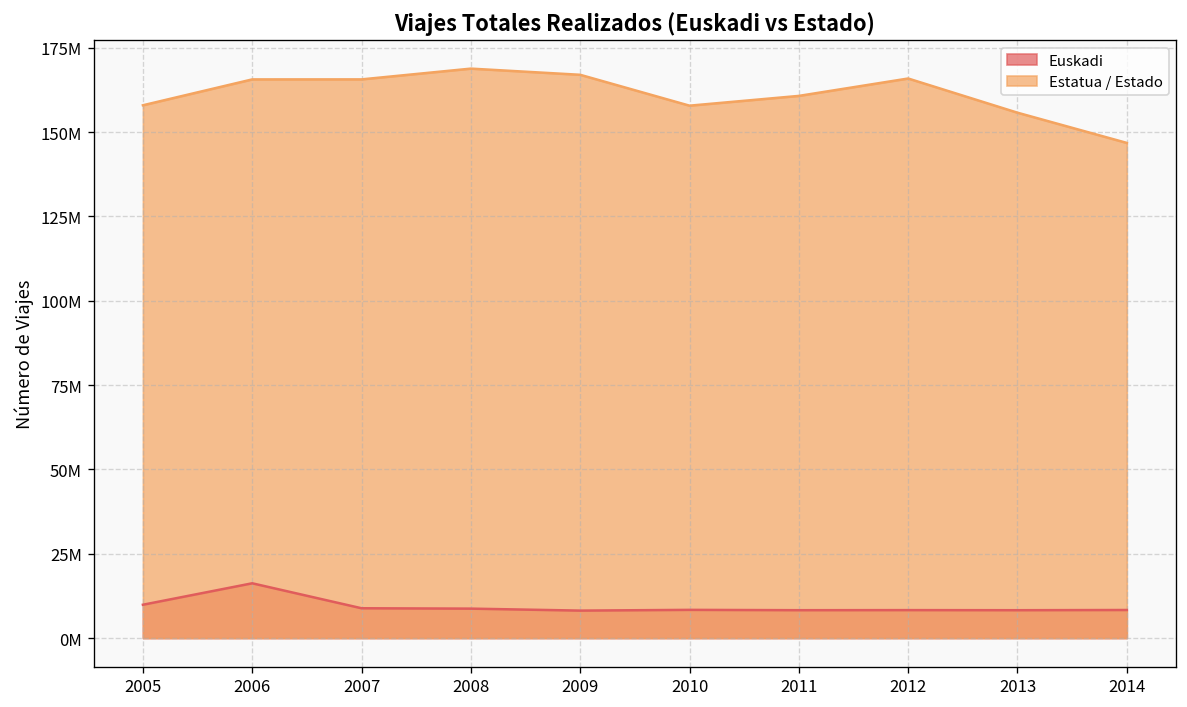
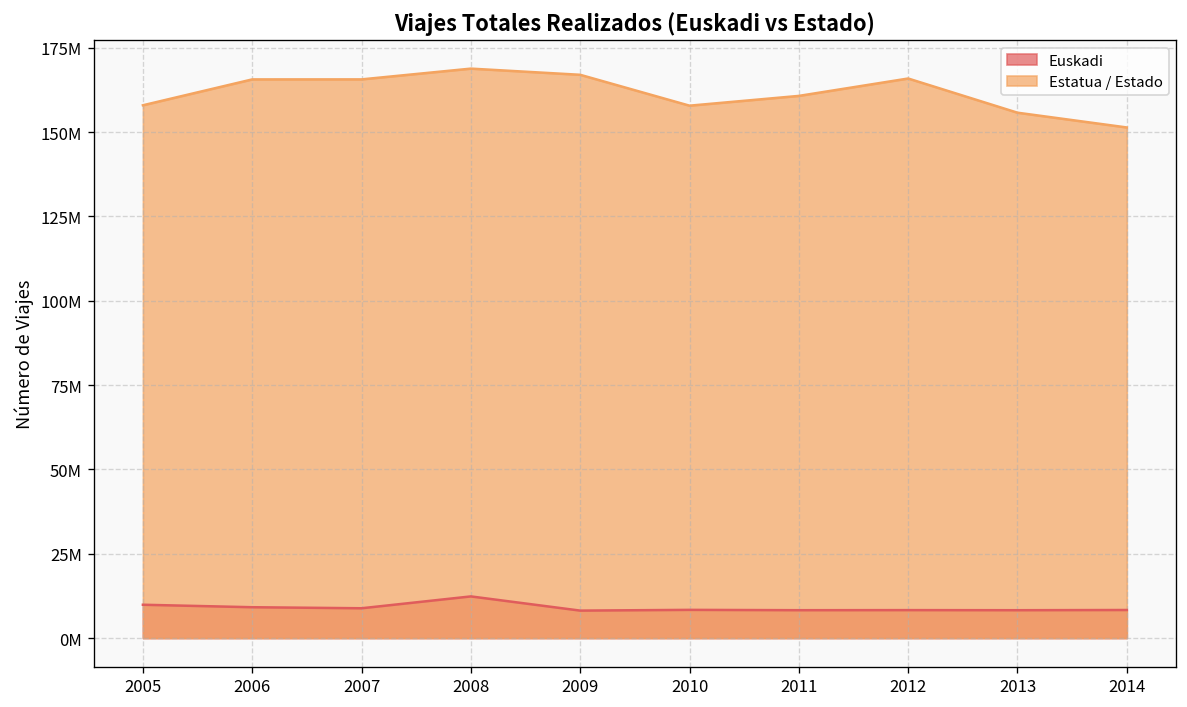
Euskadi, 2006: 16000000 -> 9000000
Euskadi, 2008: 9000000 -> 12000000
Estatua / Estado, 2014: 147000000 -> 151000000
